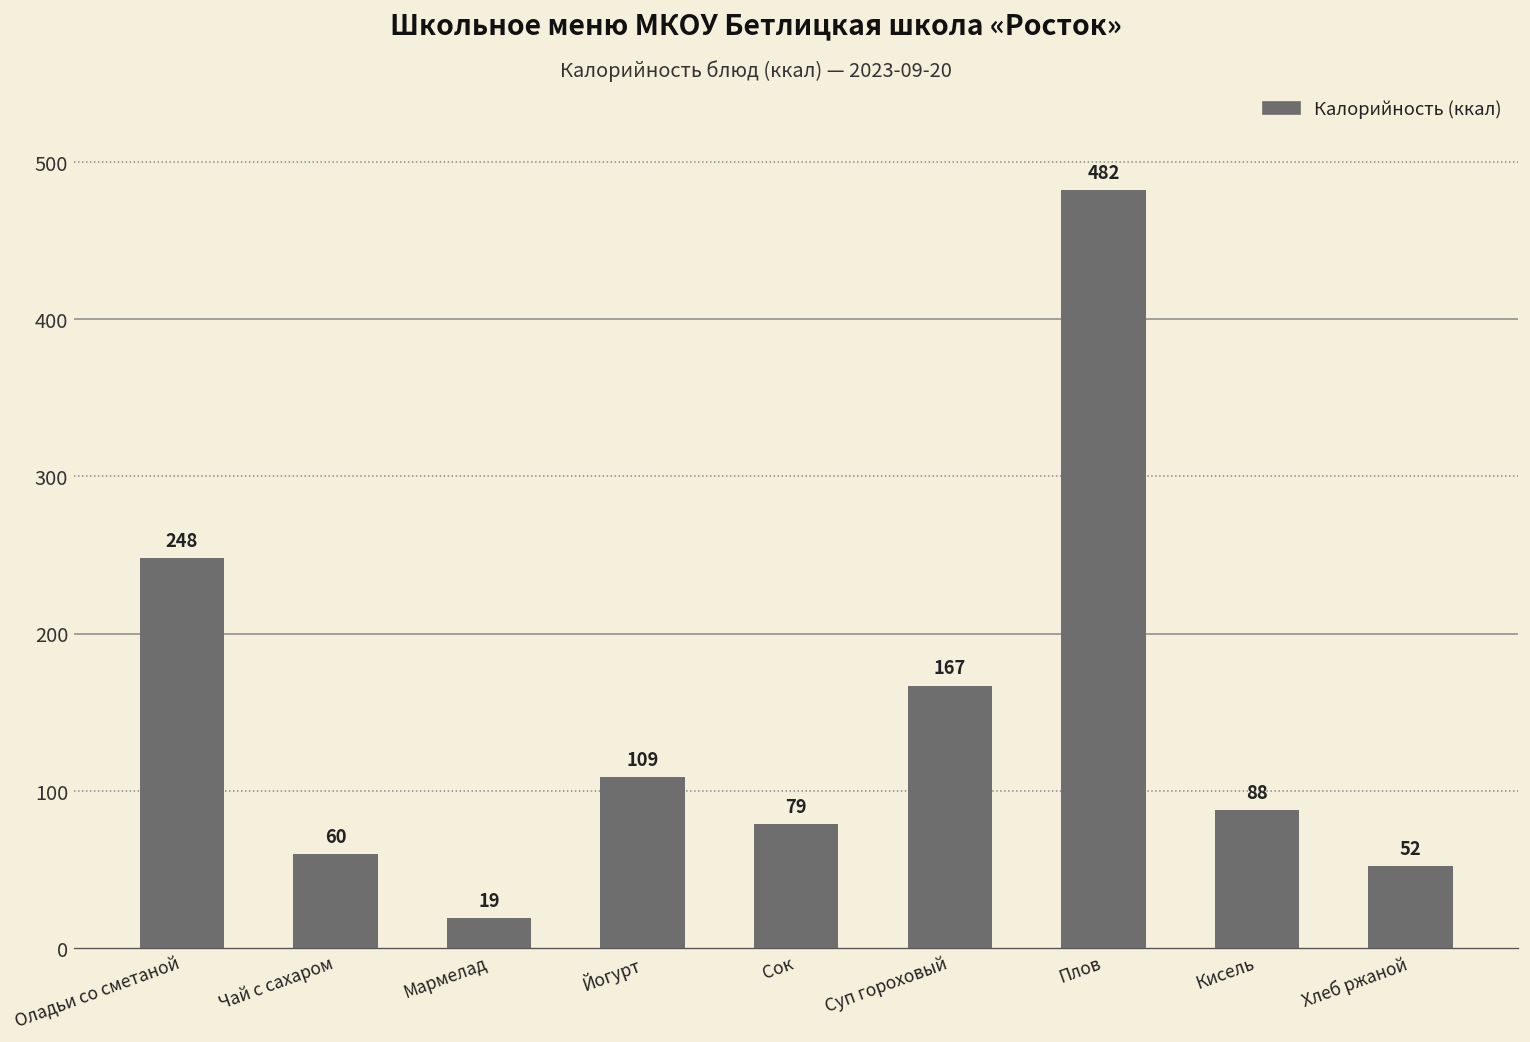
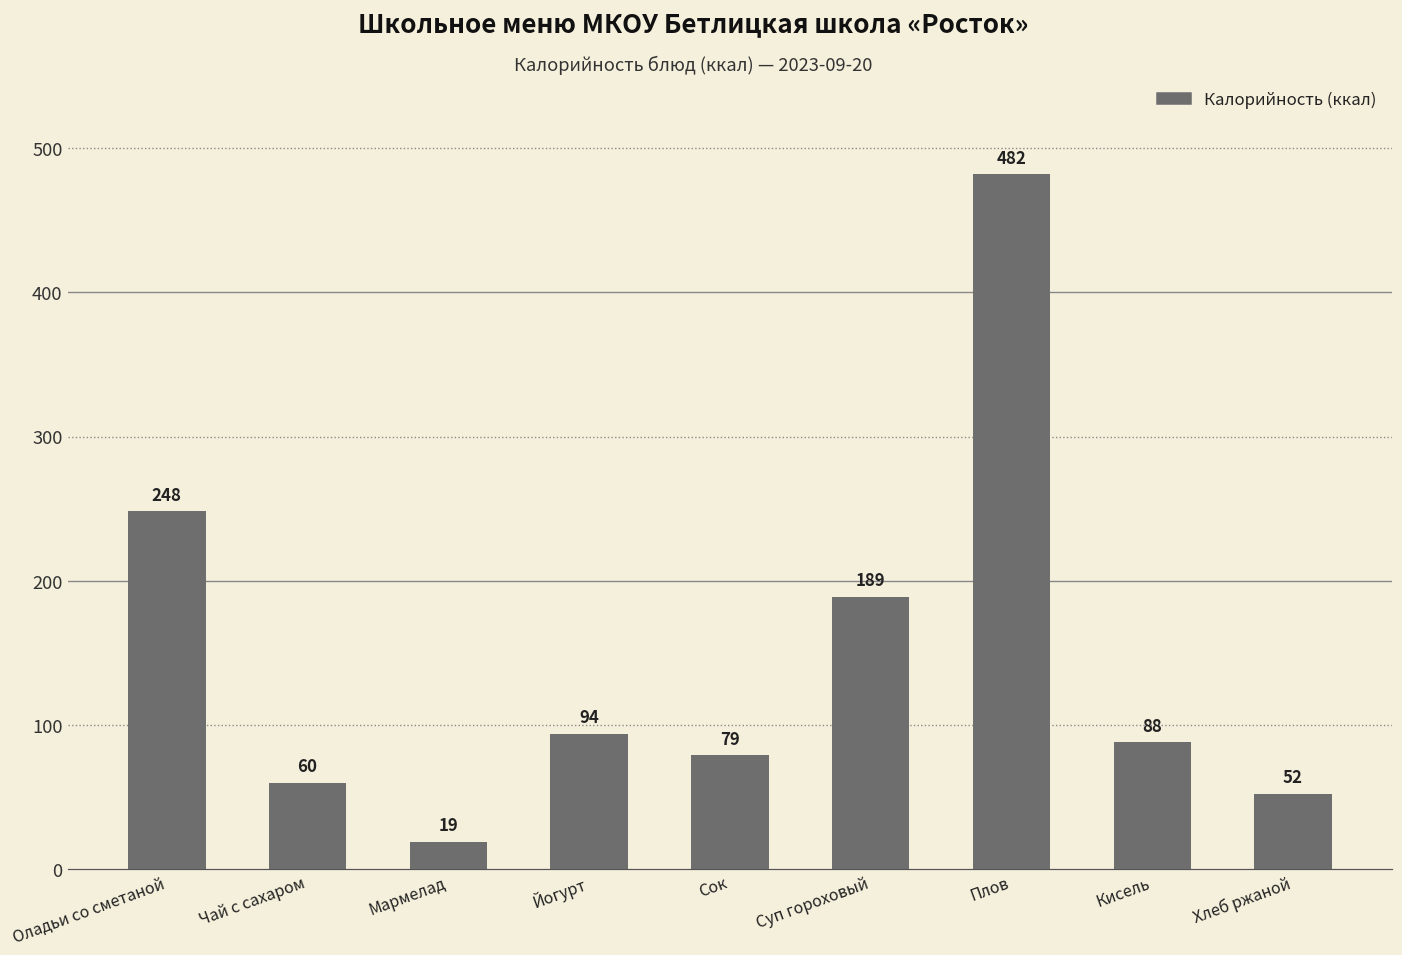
Йогурт: 109 -> 94
Суп гороховый: 167 -> 189
